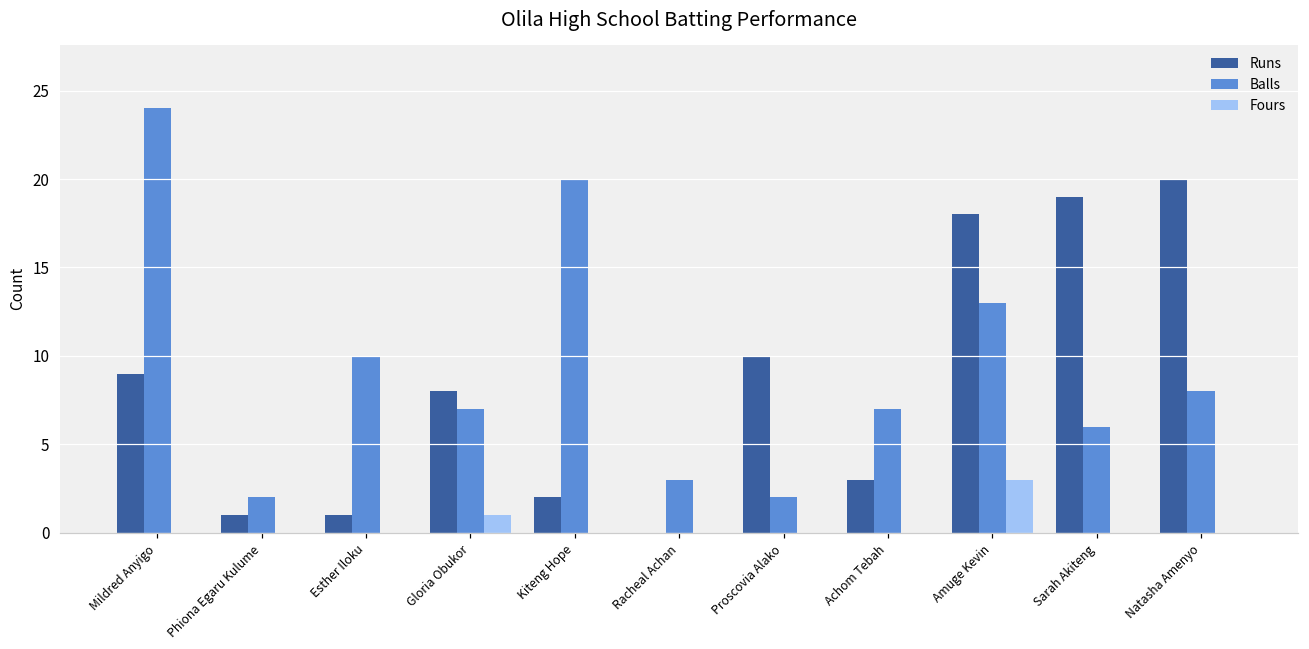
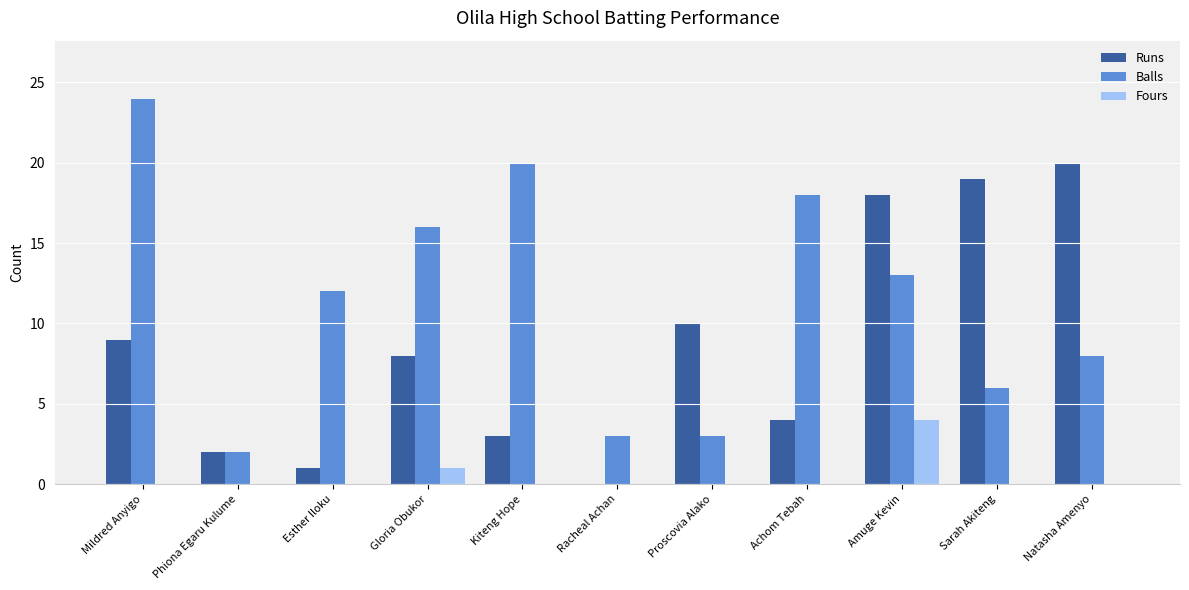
Runs, Phiona Egaru Kulume: 1 -> 2
Balls, Esther Iloku: 10 -> 12
Balls, Gloria Obukor: 7 -> 16
Runs, Kiteng Hope: 2 -> 3
Balls, Proscovia Alako: 2 -> 3
Runs, Achom Tebah: 3 -> 4
Balls, Achom Tebah: 7 -> 18
Fours, Amuge Kevin: 3 -> 4
